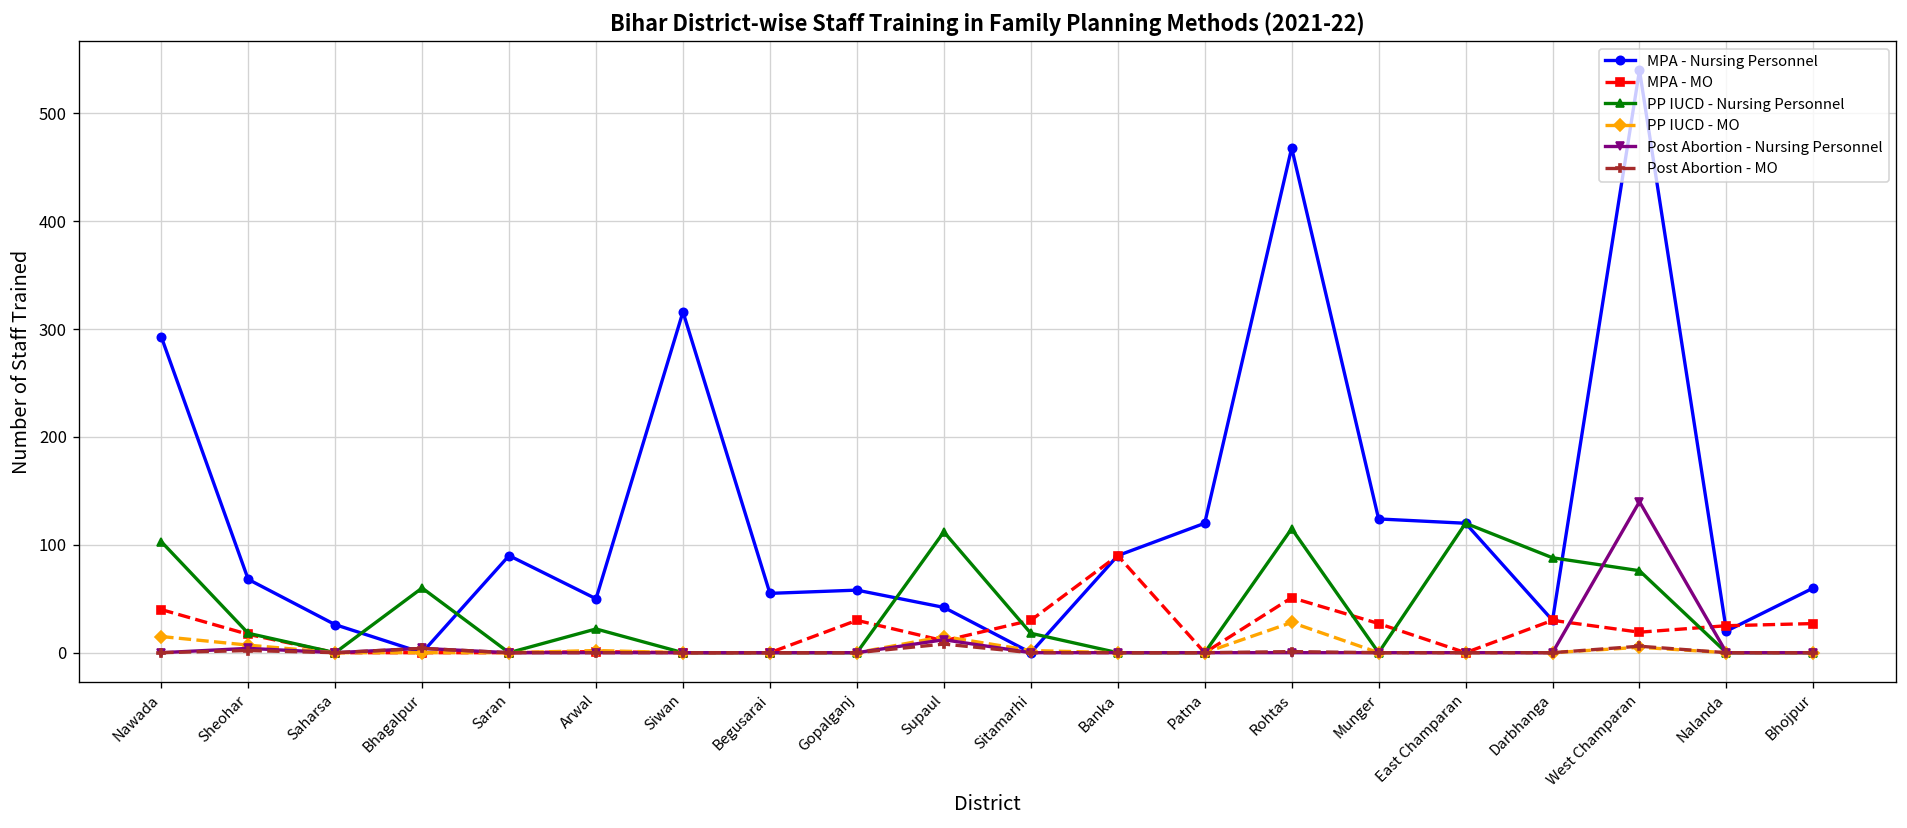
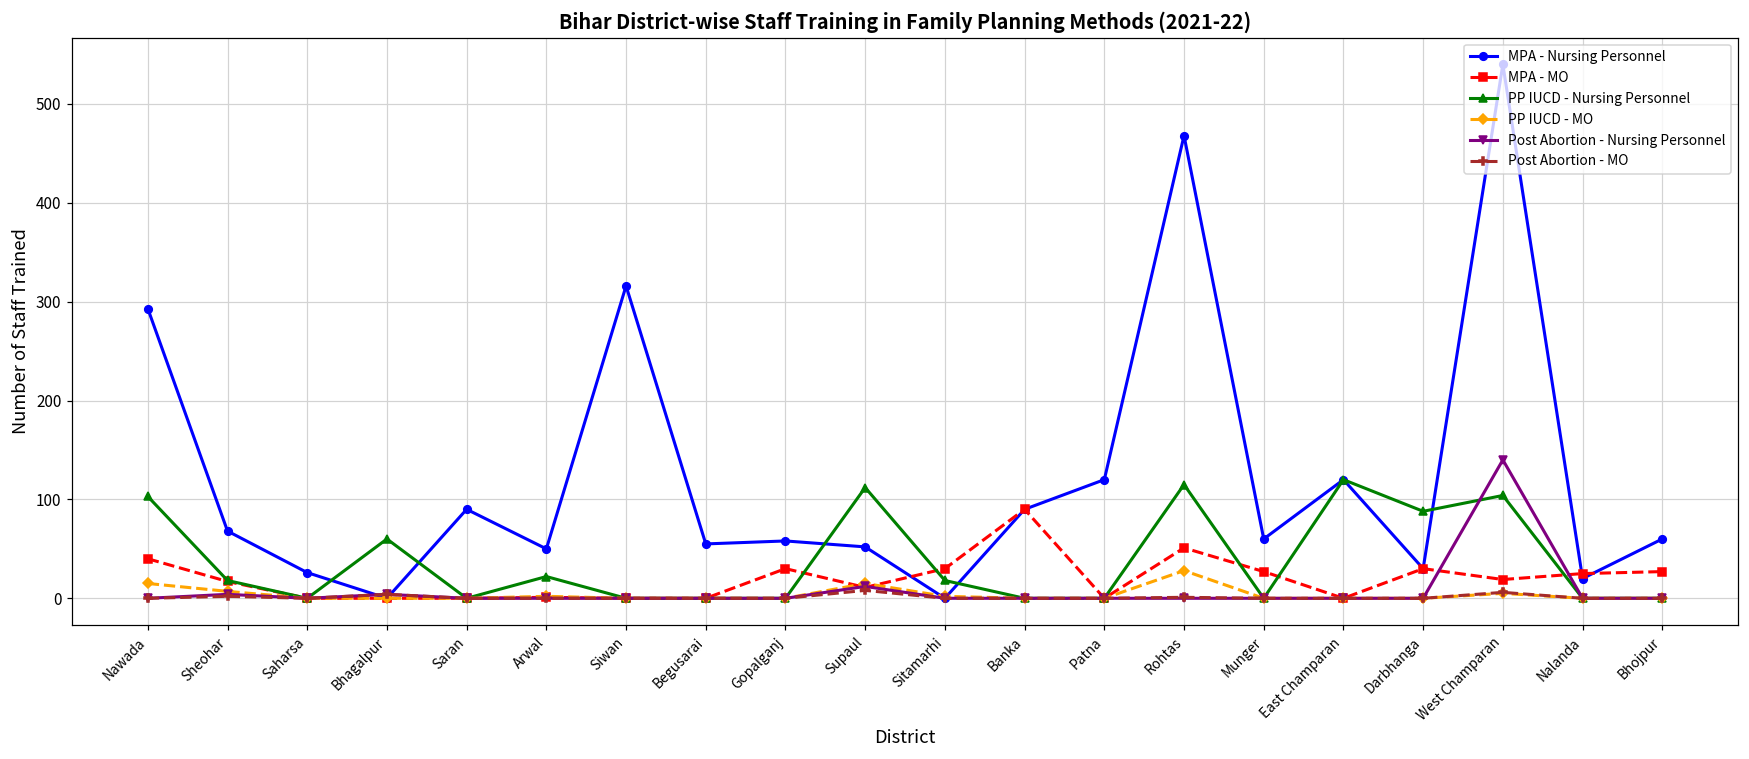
MPA - Nursing Personnel, Supaul: 40 -> 50
MPA - Nursing Personnel, Munger: 120 -> 60
PP IUCD - Nursing Personnel, West Champaran: 80 -> 100
